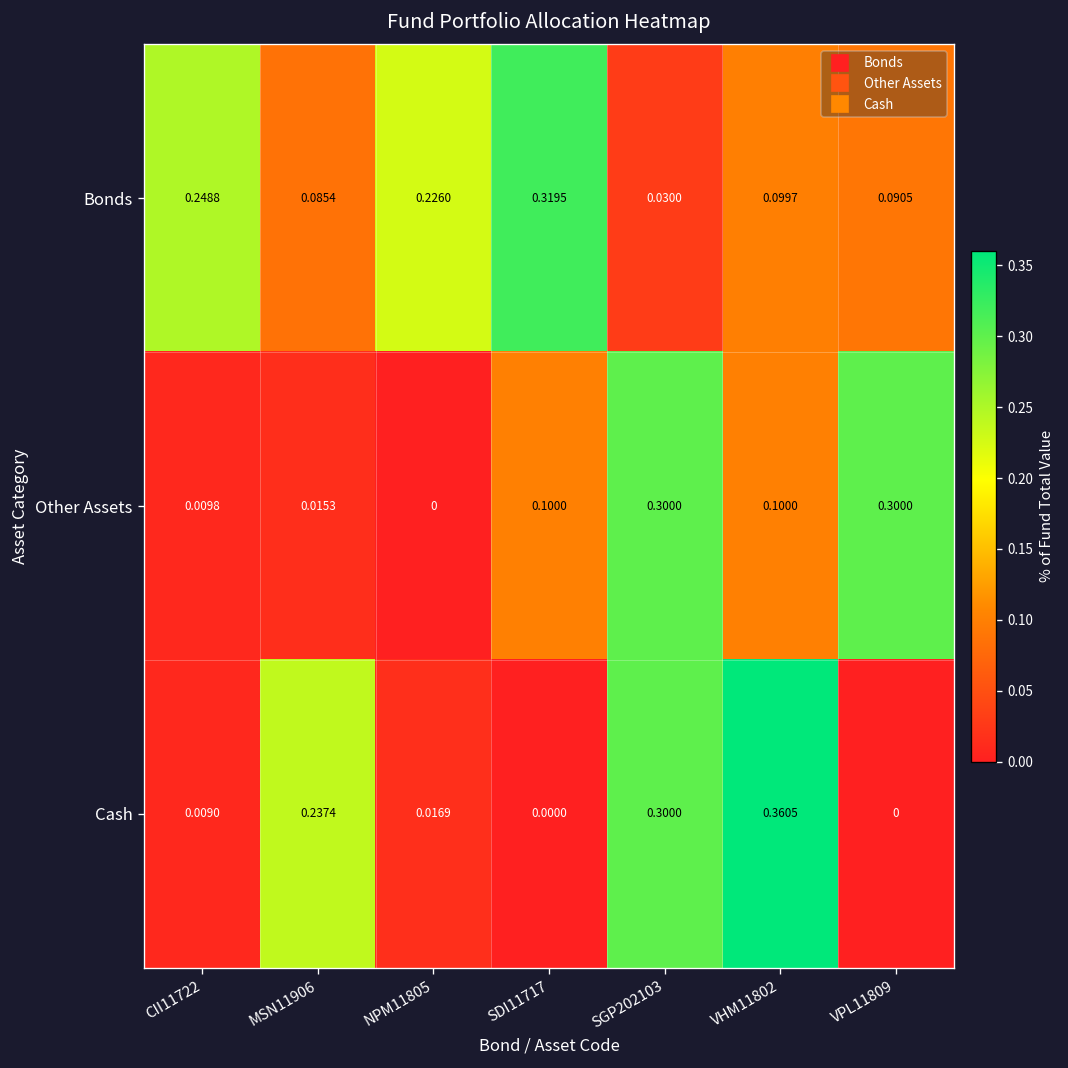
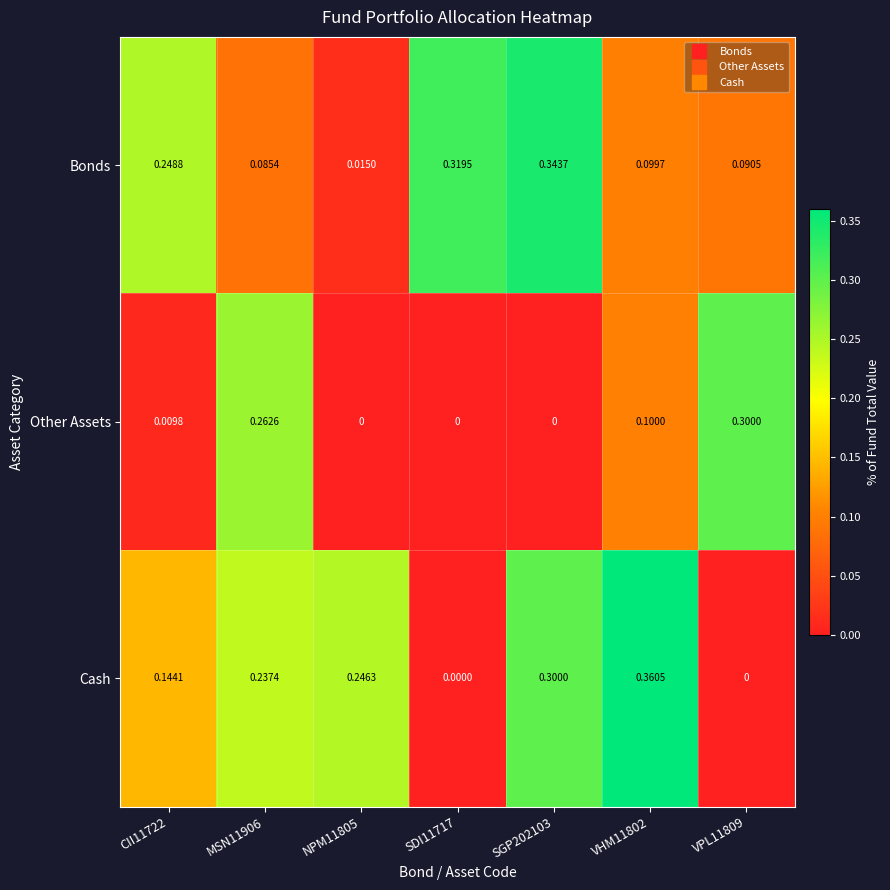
Bonds, NPM11805: 0.2260 -> 0.0150
Bonds, SGP202103: 0.0300 -> 0.3437
Other Assets, MSN11906: 0.0153 -> 0.2626
Other Assets, SDI11717: 0.1000 -> 0
Other Assets, SGP202103: 0.3000 -> 0
Cash, CII11722: 0.0090 -> 0.1441
Cash, NPM11805: 0.0169 -> 0.2463
